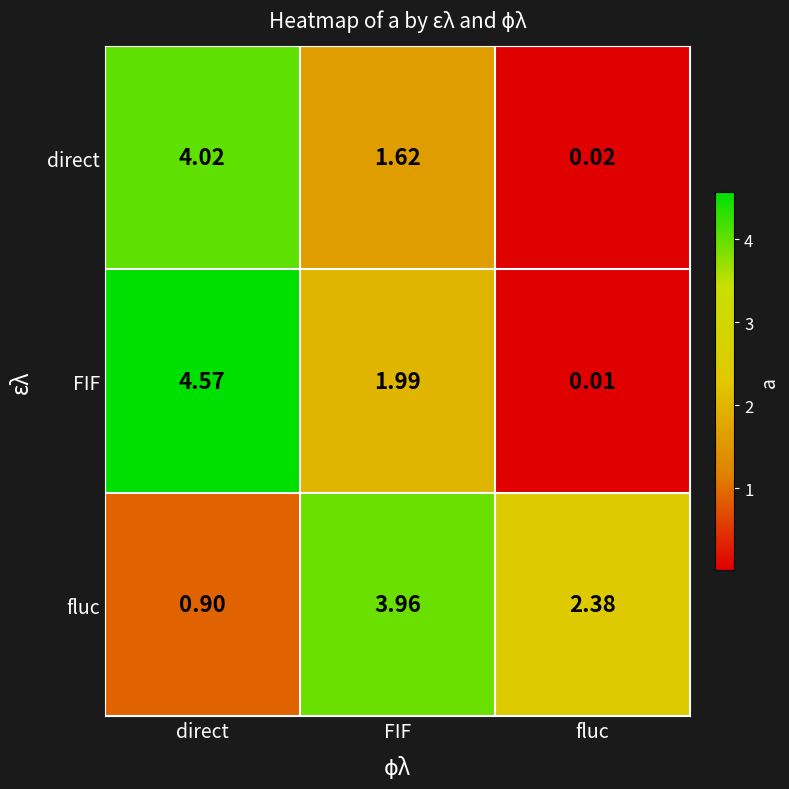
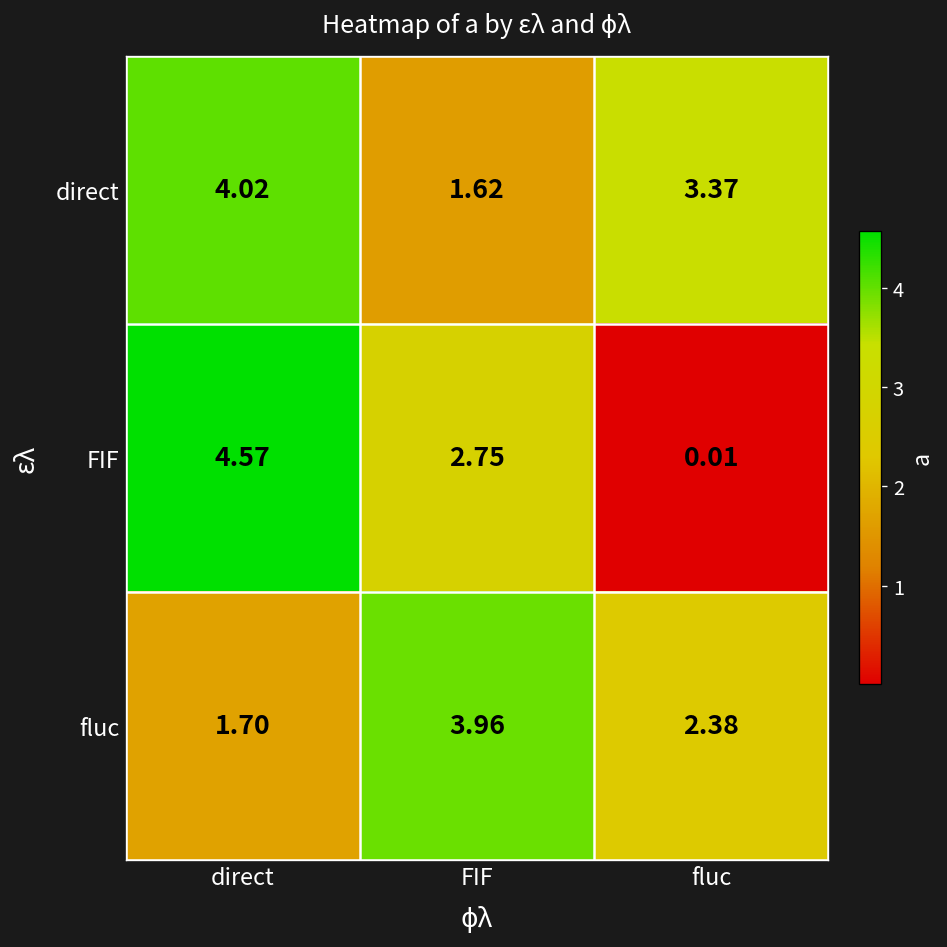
direct, fluc: 0.02 -> 3.37
FIF, FIF: 1.99 -> 2.75
fluc, direct: 0.90 -> 1.70
